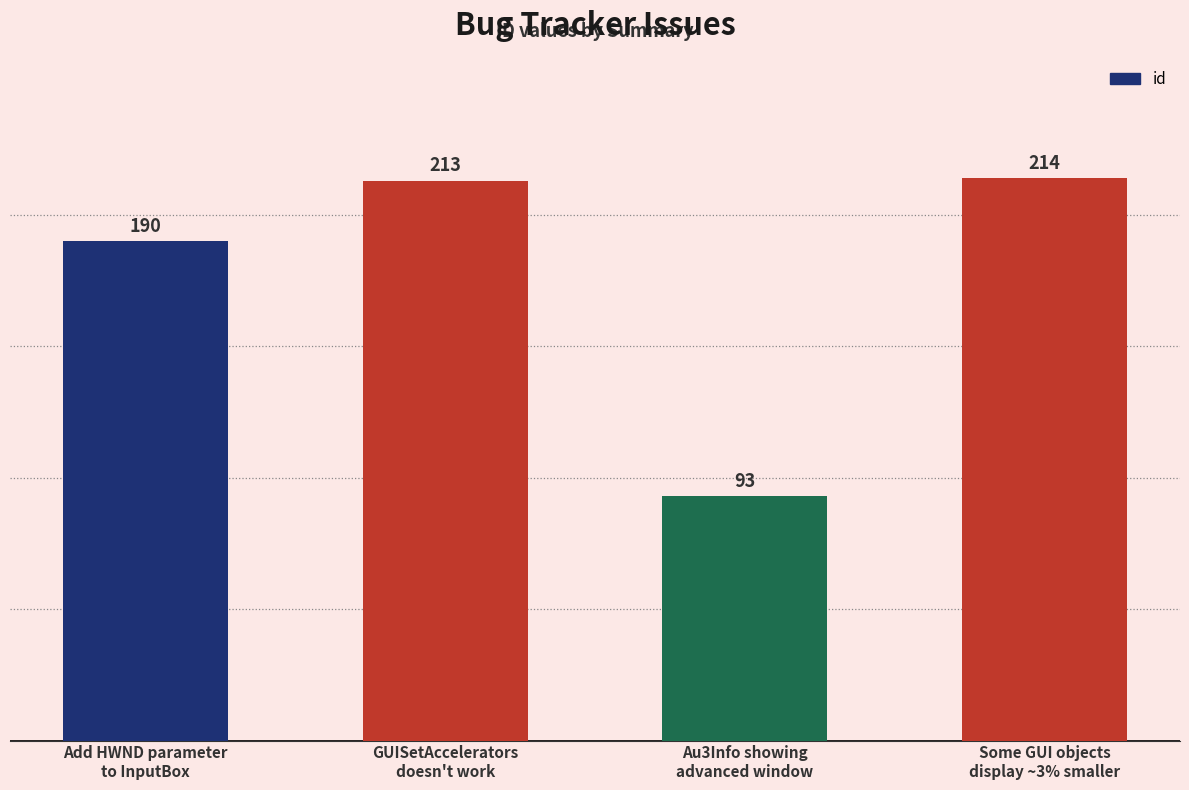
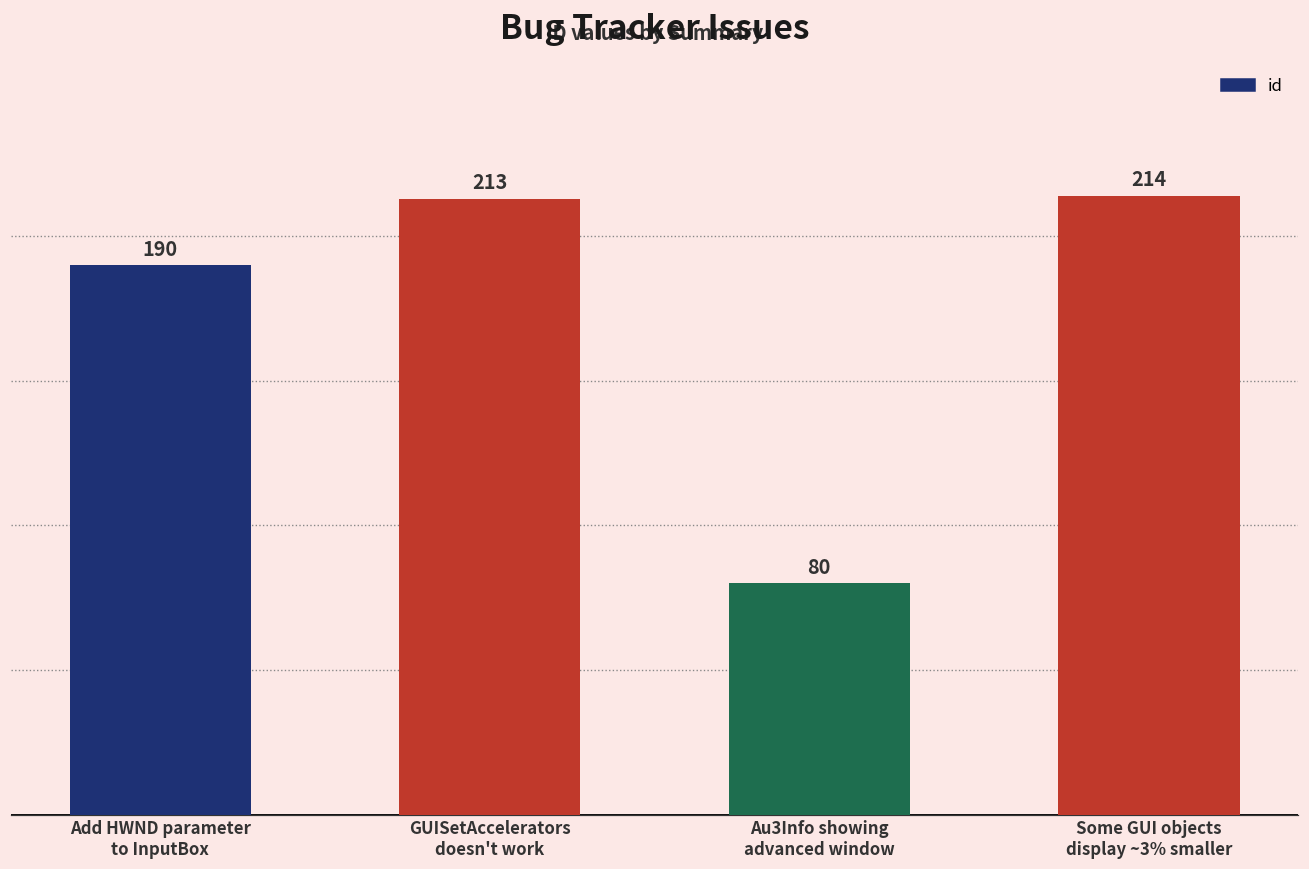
Au3Info showing advanced window: 93 -> 80
